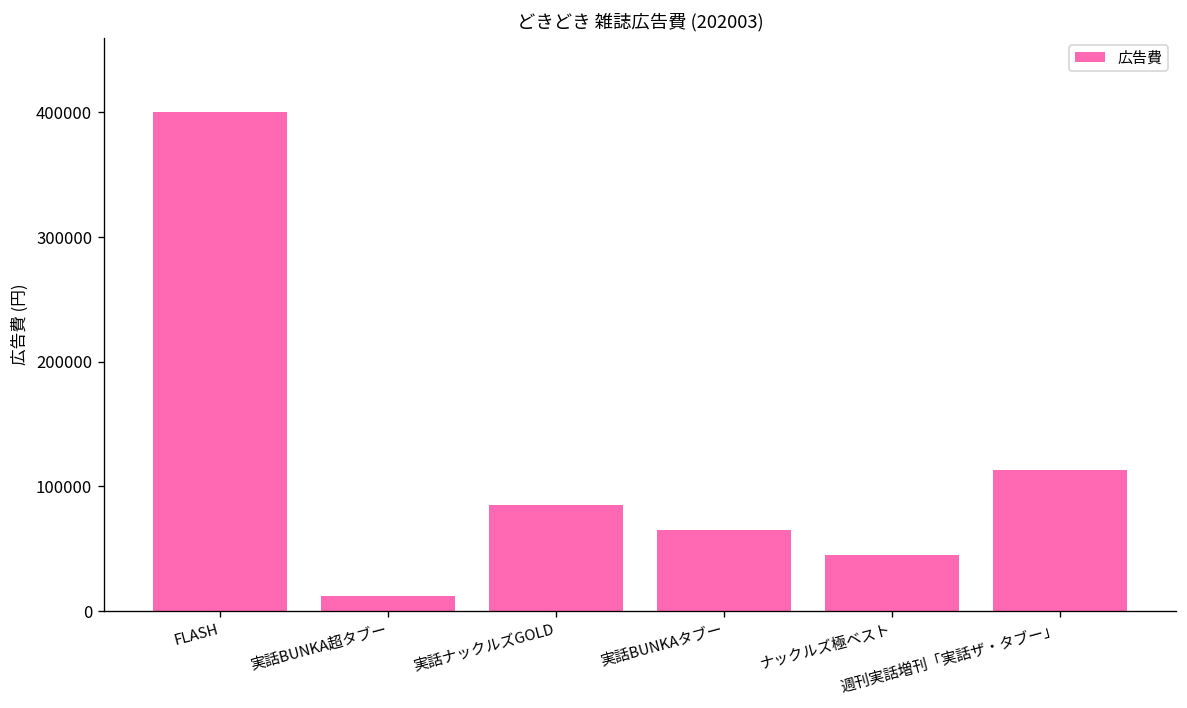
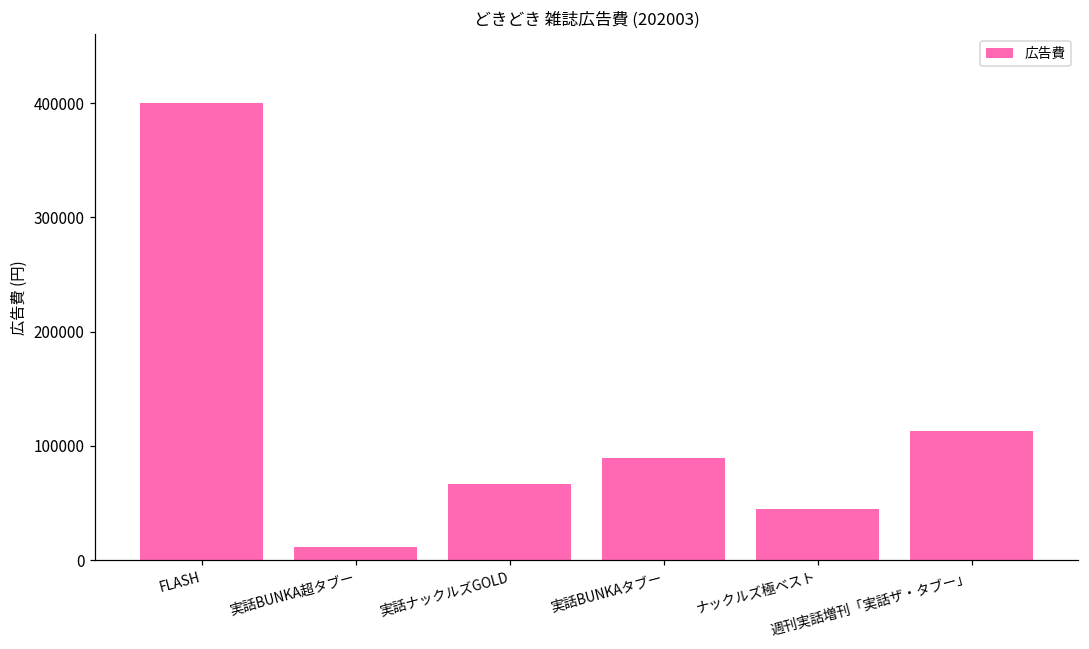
実話ナックルズGOLD: 85000 -> 67000
実話BUNKAタブー: 65000 -> 89000
